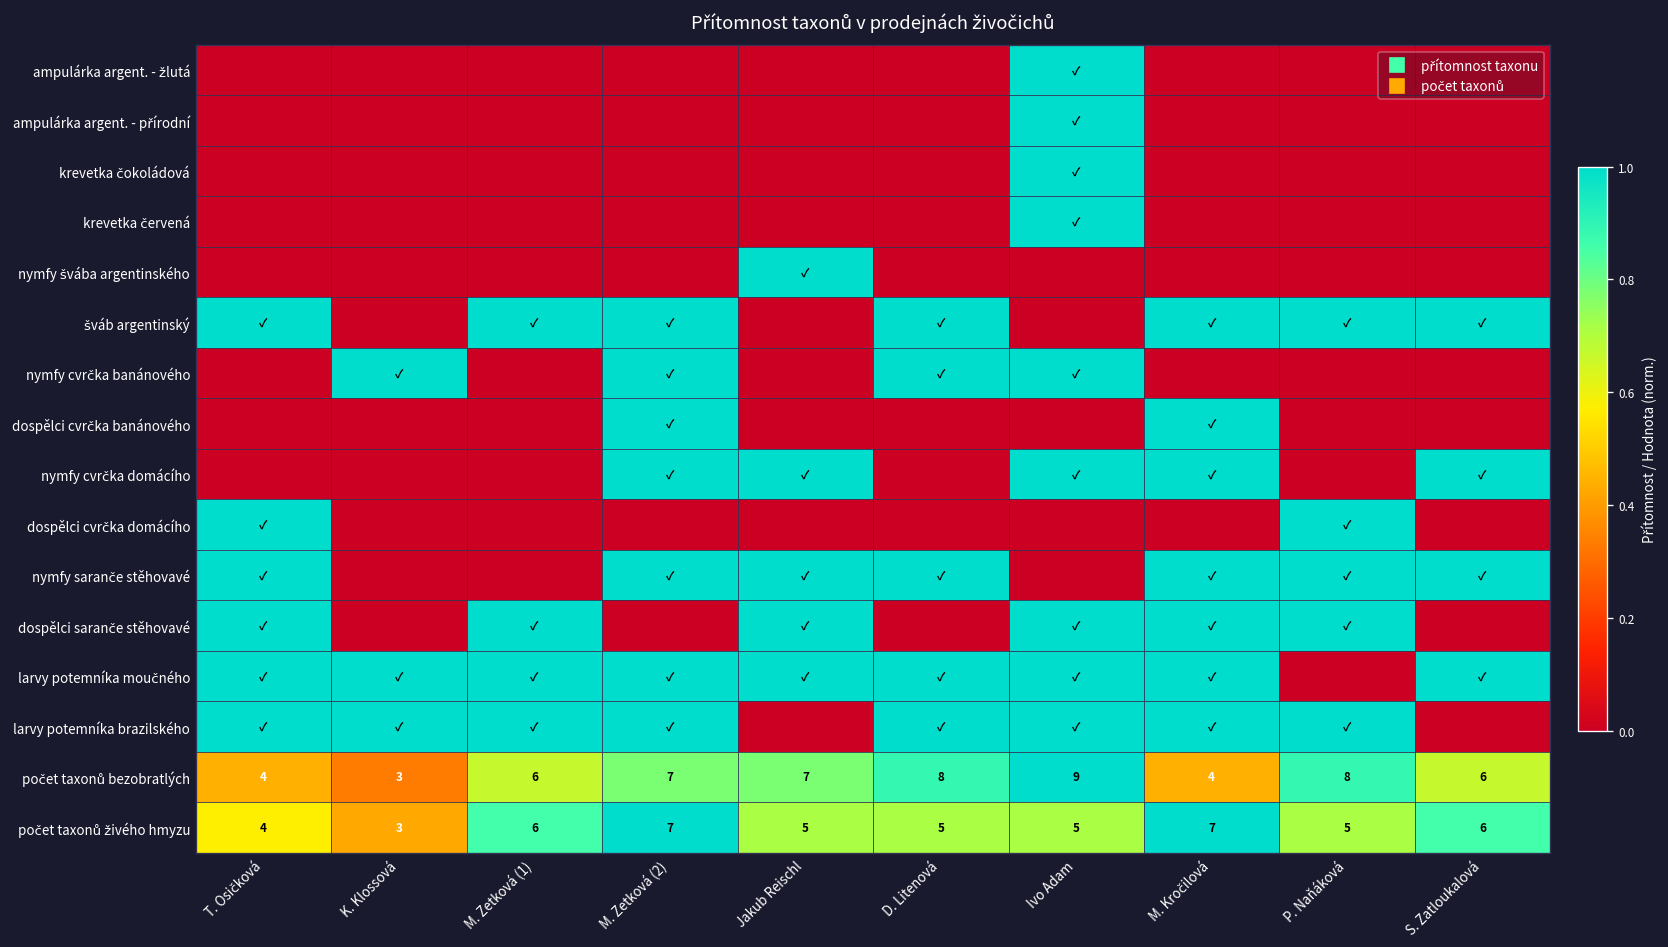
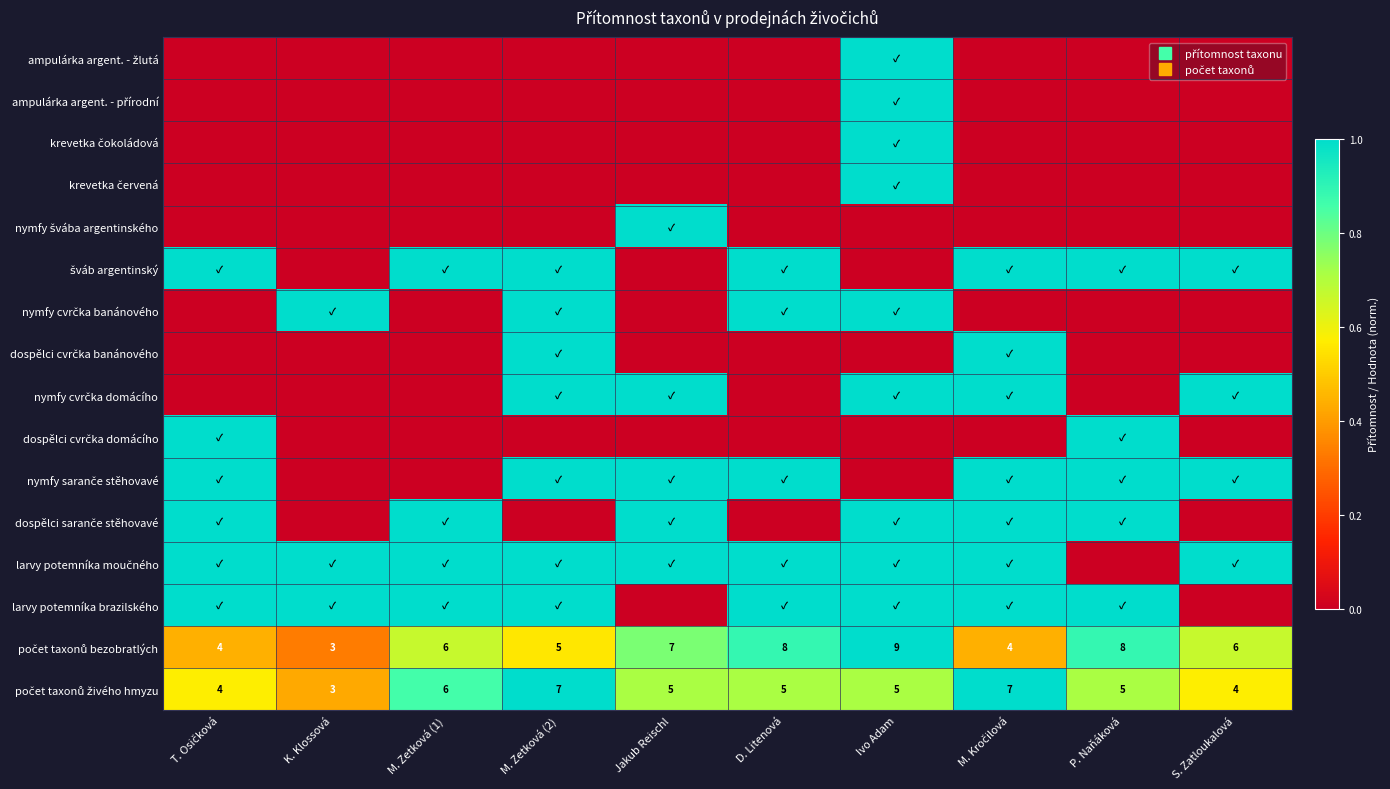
počet taxonů bezobratlých, M. Zetková (2): 7 -> 5
počet taxonů živého hmyzu, S. Zatloukalová: 6 -> 4
